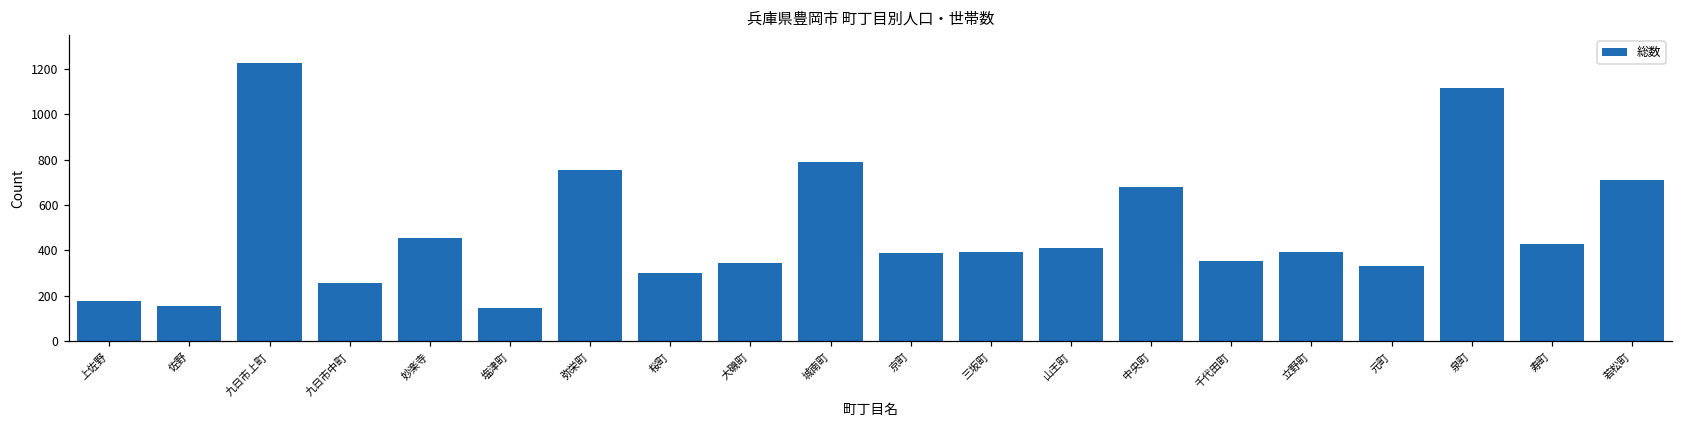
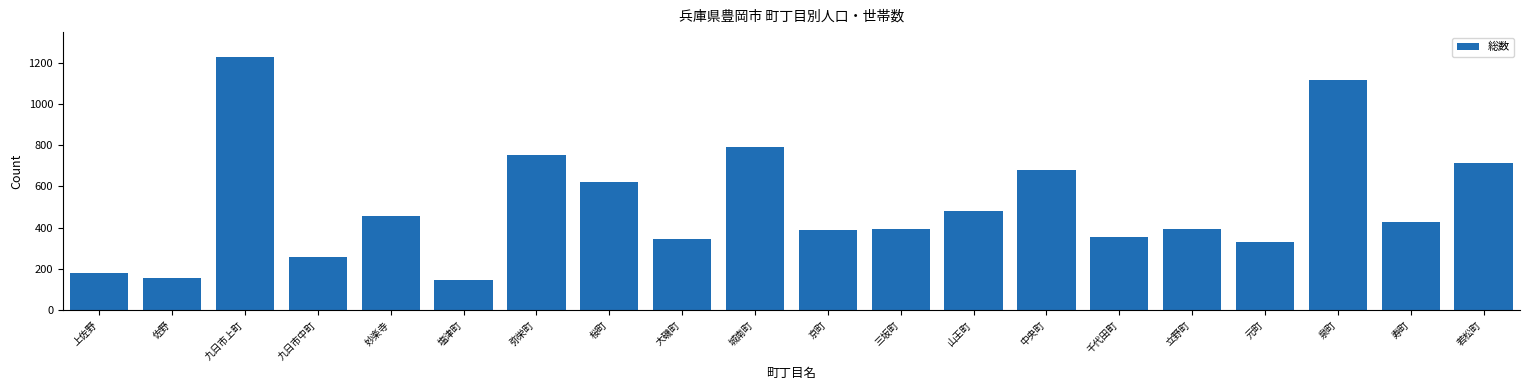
桜町: 300 -> 620
山王町: 410 -> 480
